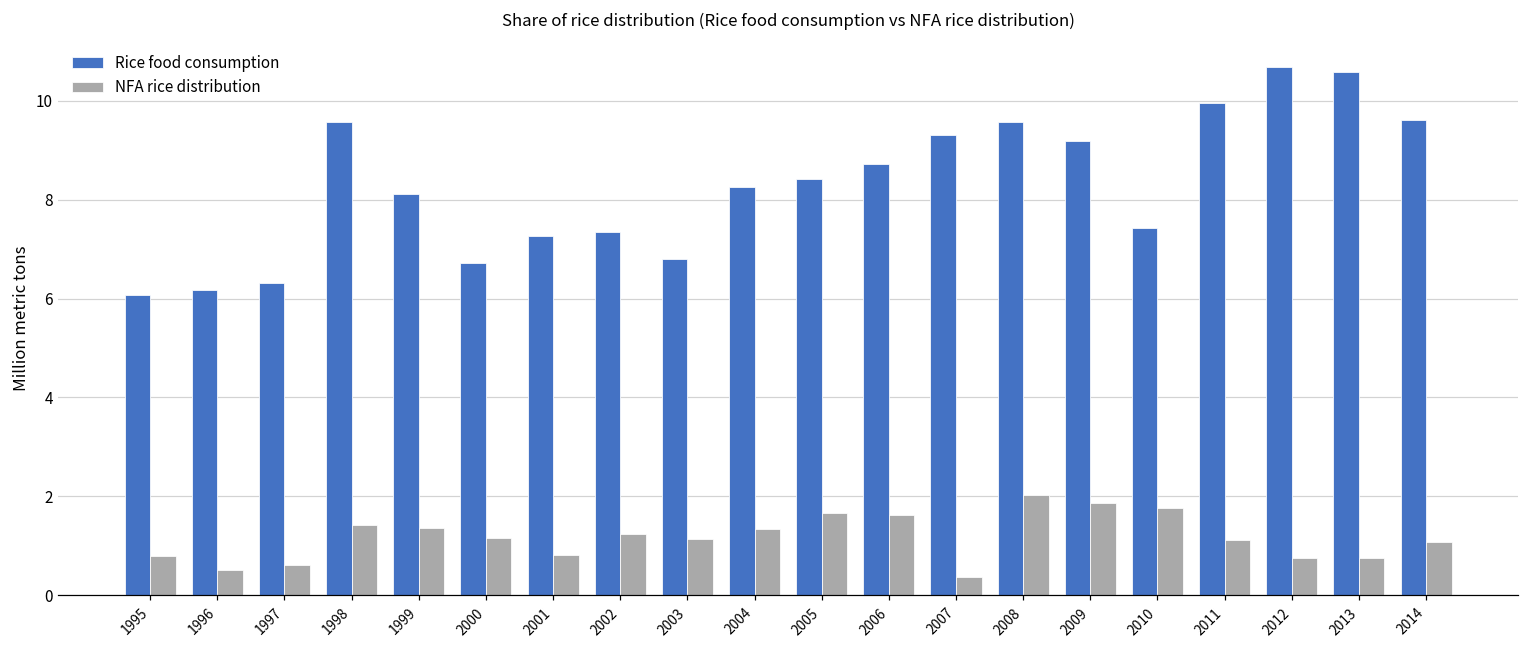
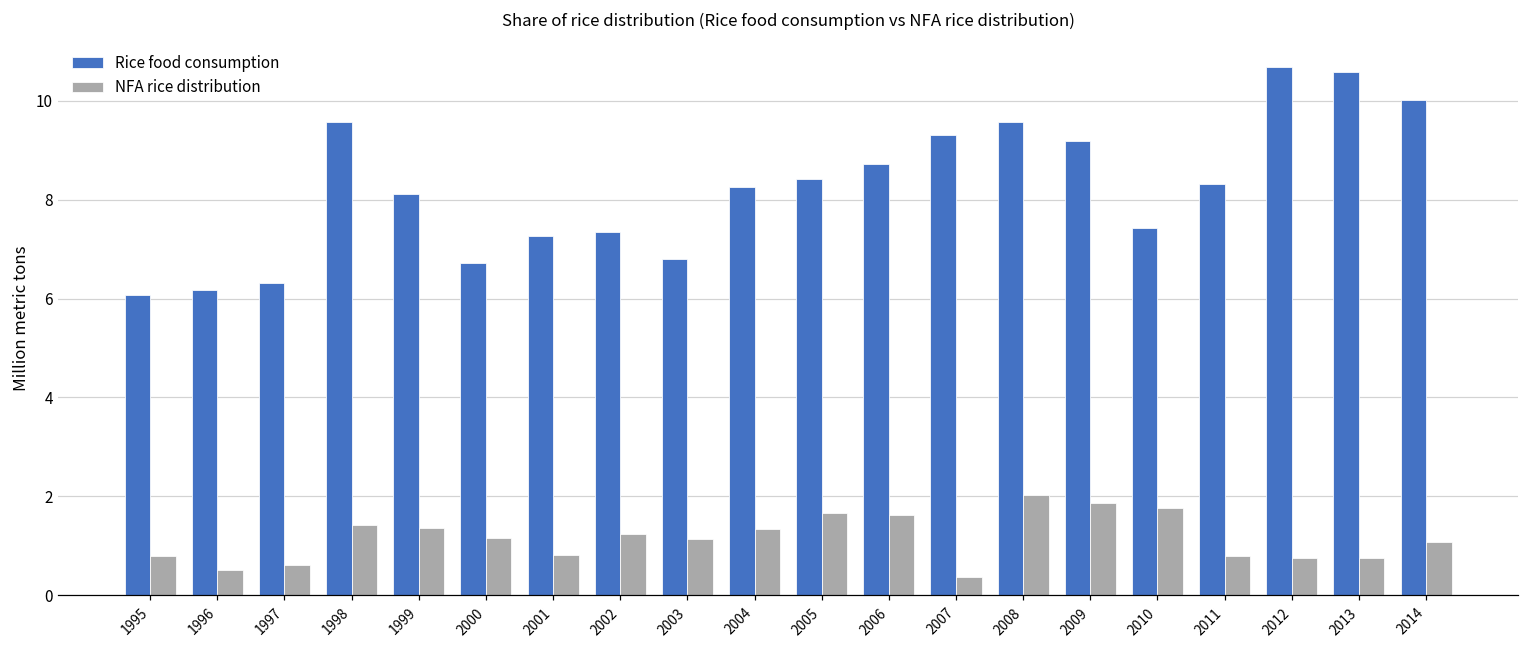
Rice food consumption, 2011: 9.9 -> 8.3
NFA rice distribution, 2011: 1.1 -> 0.8
Rice food consumption, 2014: 9.6 -> 10.0
